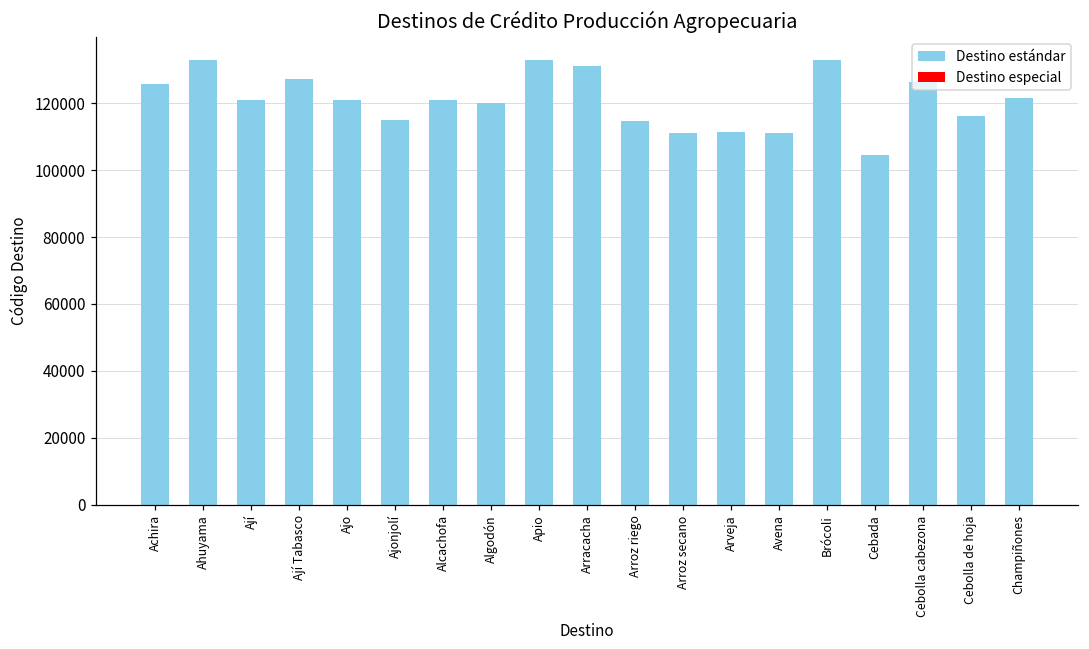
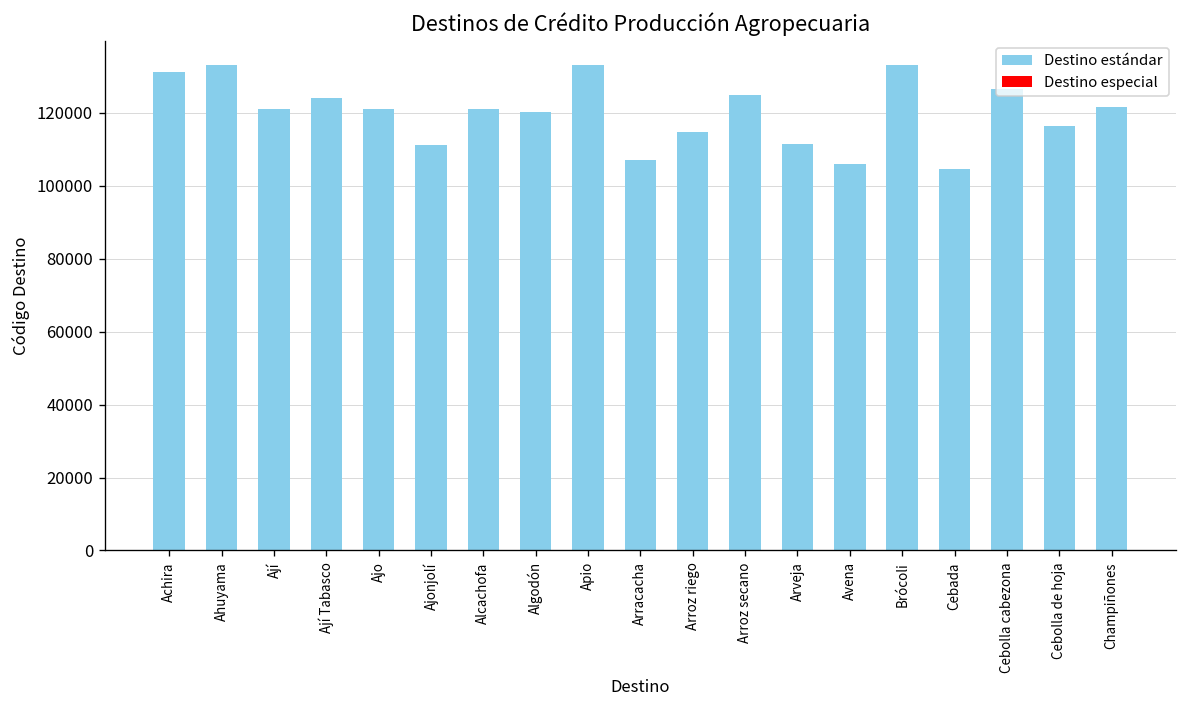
Achira: 126000 -> 131000
Ají Tabasco: 127000 -> 124000
Ajonjolí: 115000 -> 111000
Arracacha: 131000 -> 107000
Arroz secano: 111000 -> 125000
Avena: 111000 -> 106000
